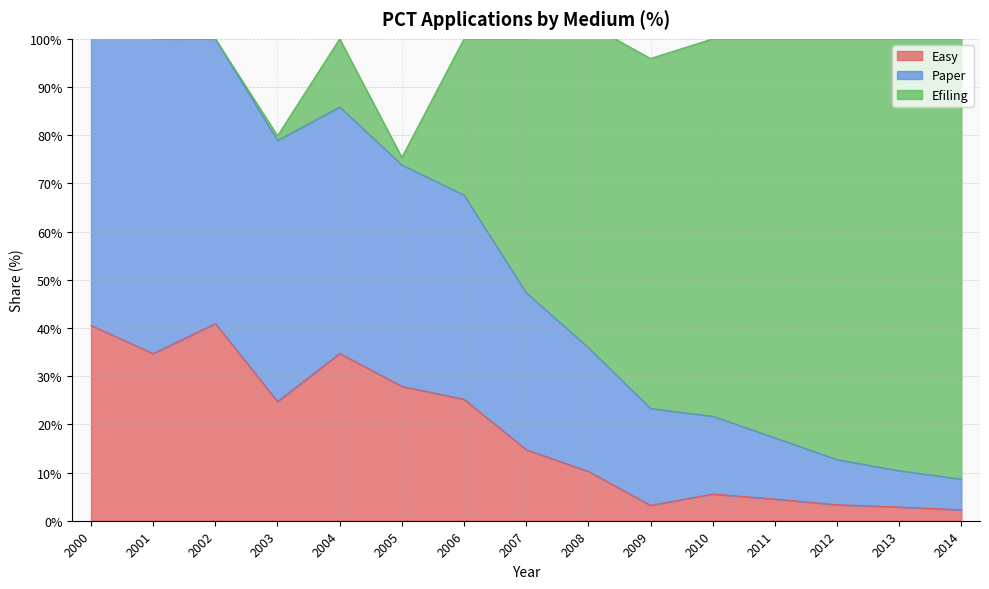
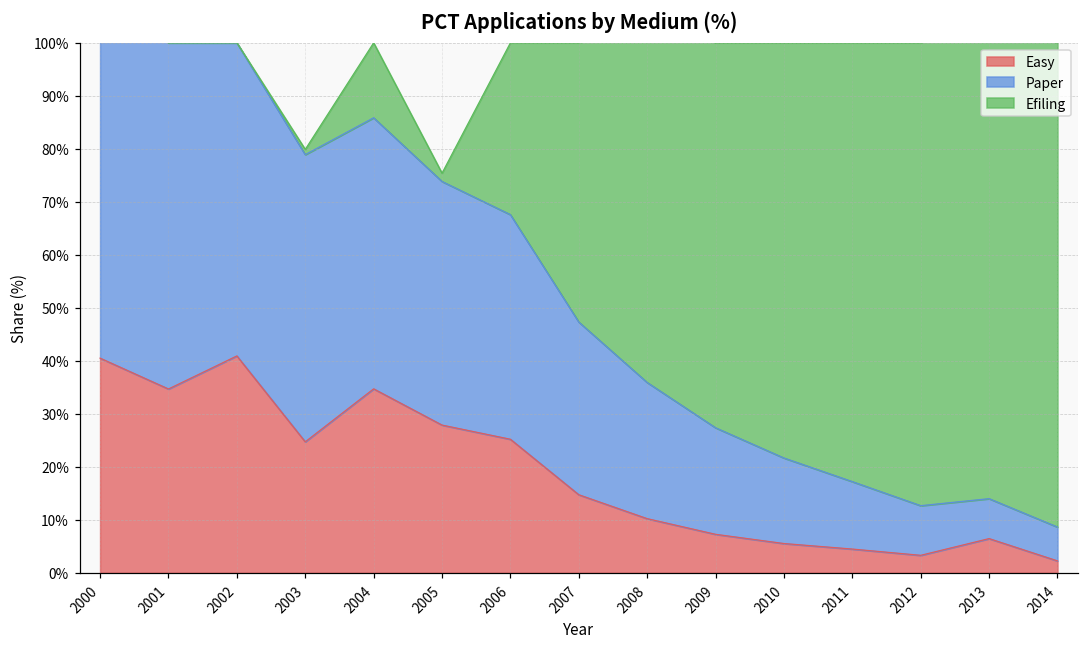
Easy, 2009: 3% -> 7%
Easy, 2013: 3% -> 6%
